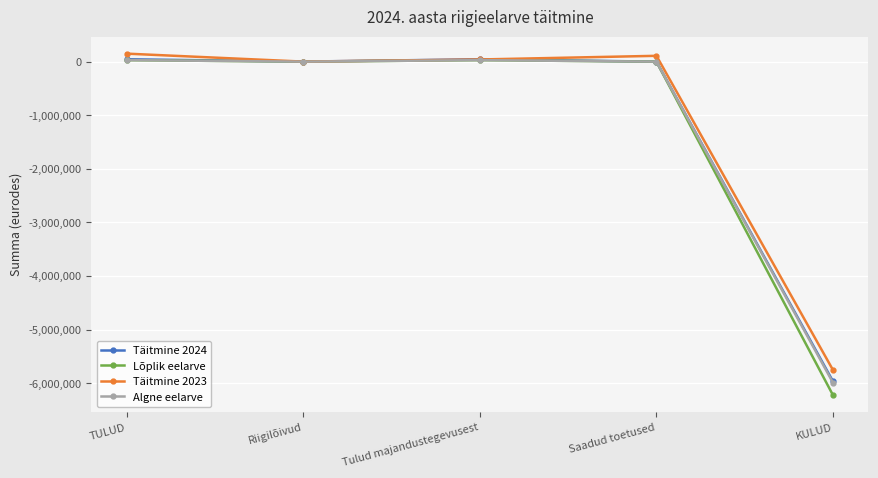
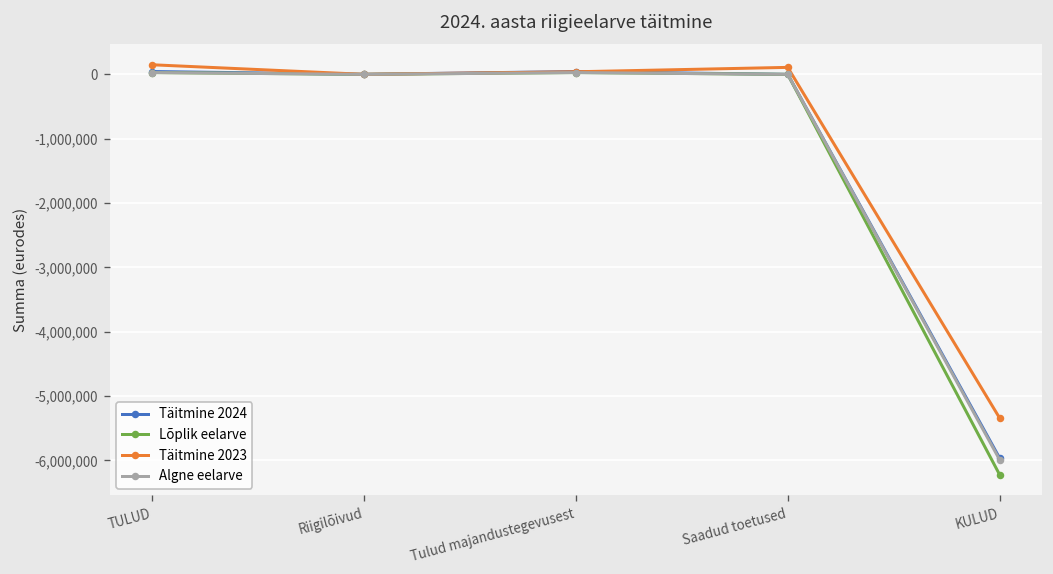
Täitmine 2023, KULUD: -5,800,000 -> -5,300,000
